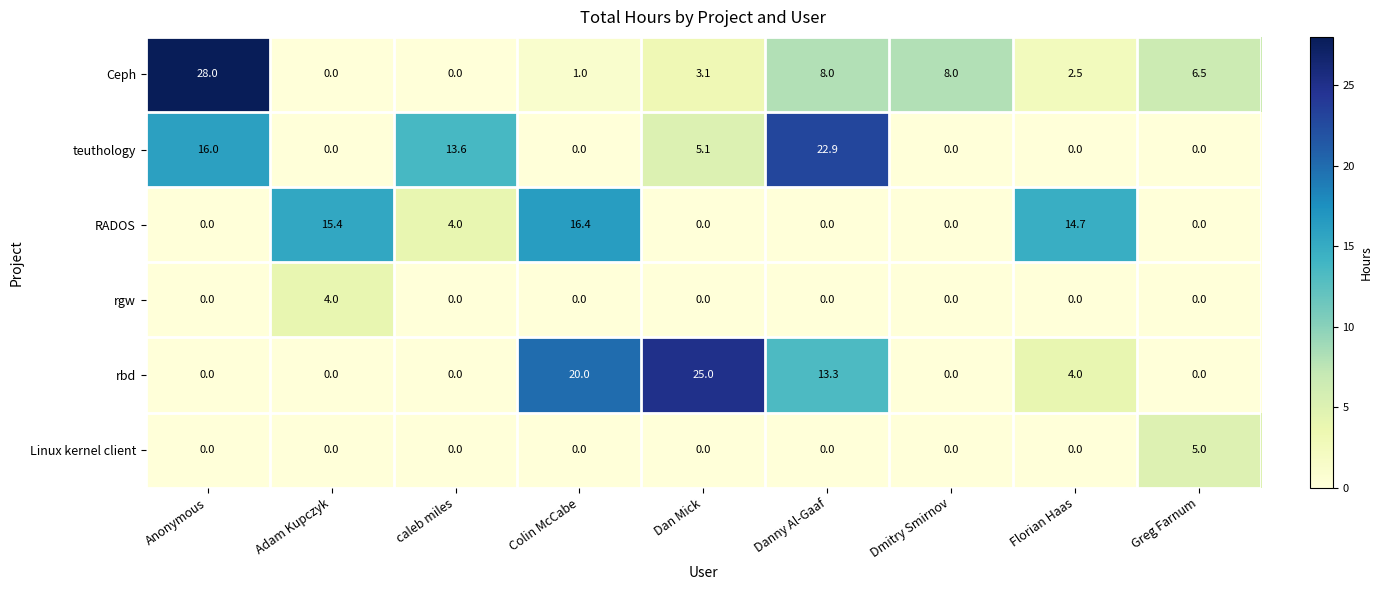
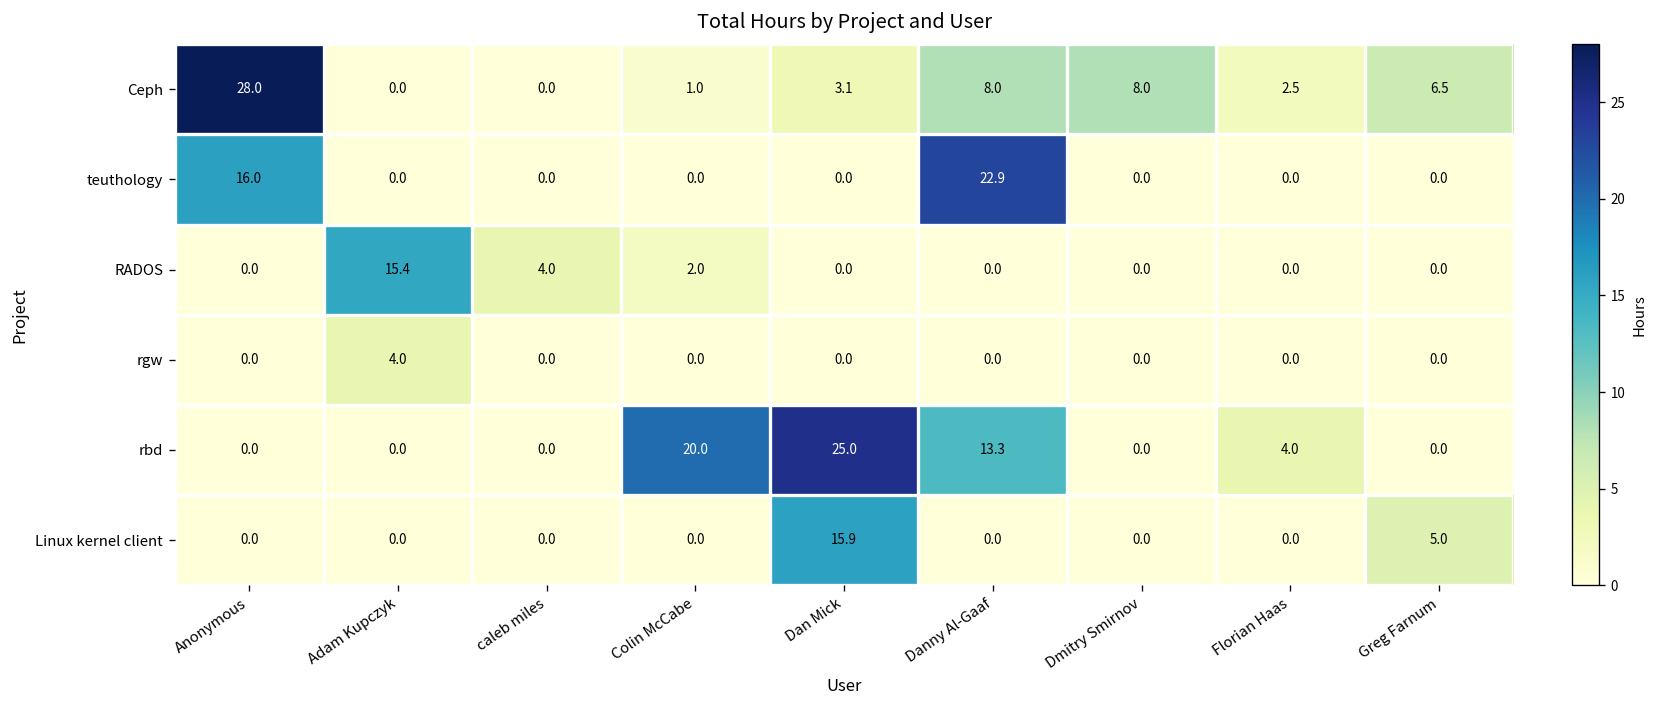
teuthology, caleb miles: 13.6 -> 0.0
teuthology, Dan Mick: 5.1 -> 0.0
RADOS, Colin McCabe: 16.4 -> 2.0
RADOS, Florian Haas: 14.7 -> 0.0
Linux kernel client, Dan Mick: 0.0 -> 15.9
